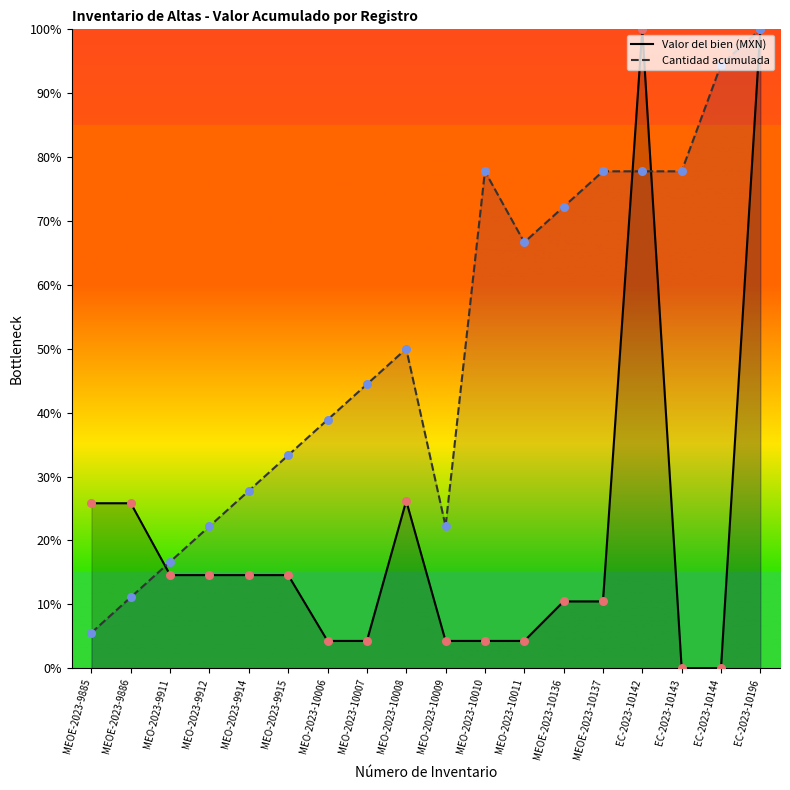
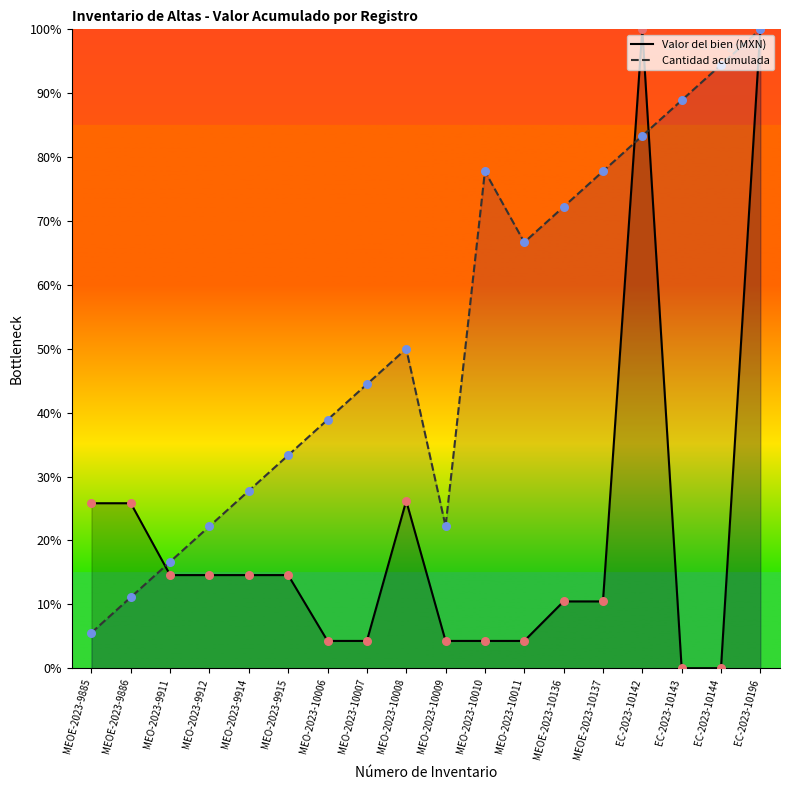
Cantidad acumulada, EC-2023-10142: 78% -> 83%
Cantidad acumulada, EC-2023-10143: 78% -> 89%
